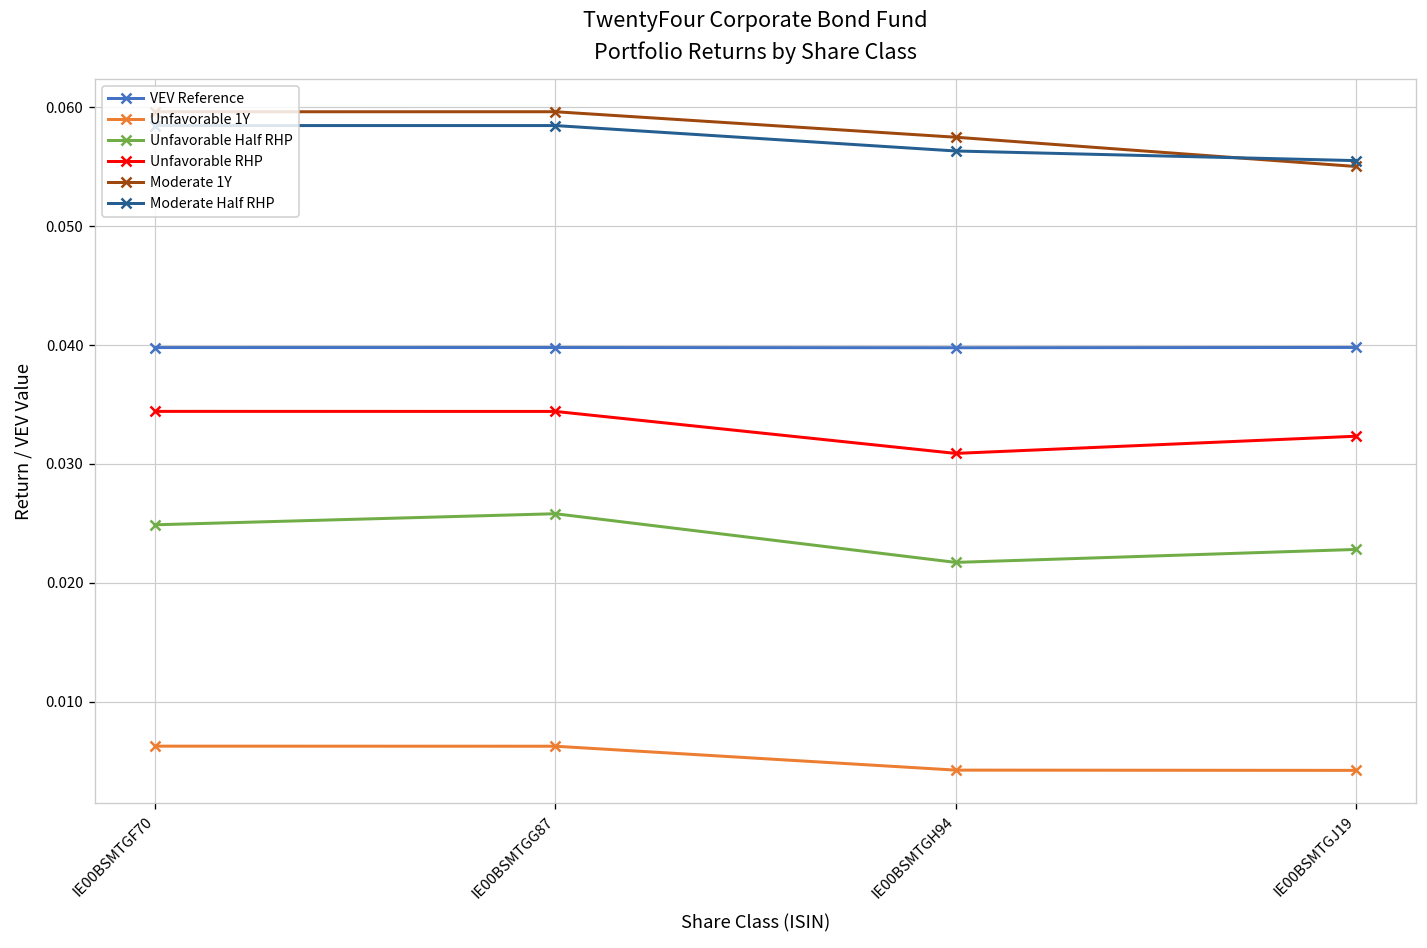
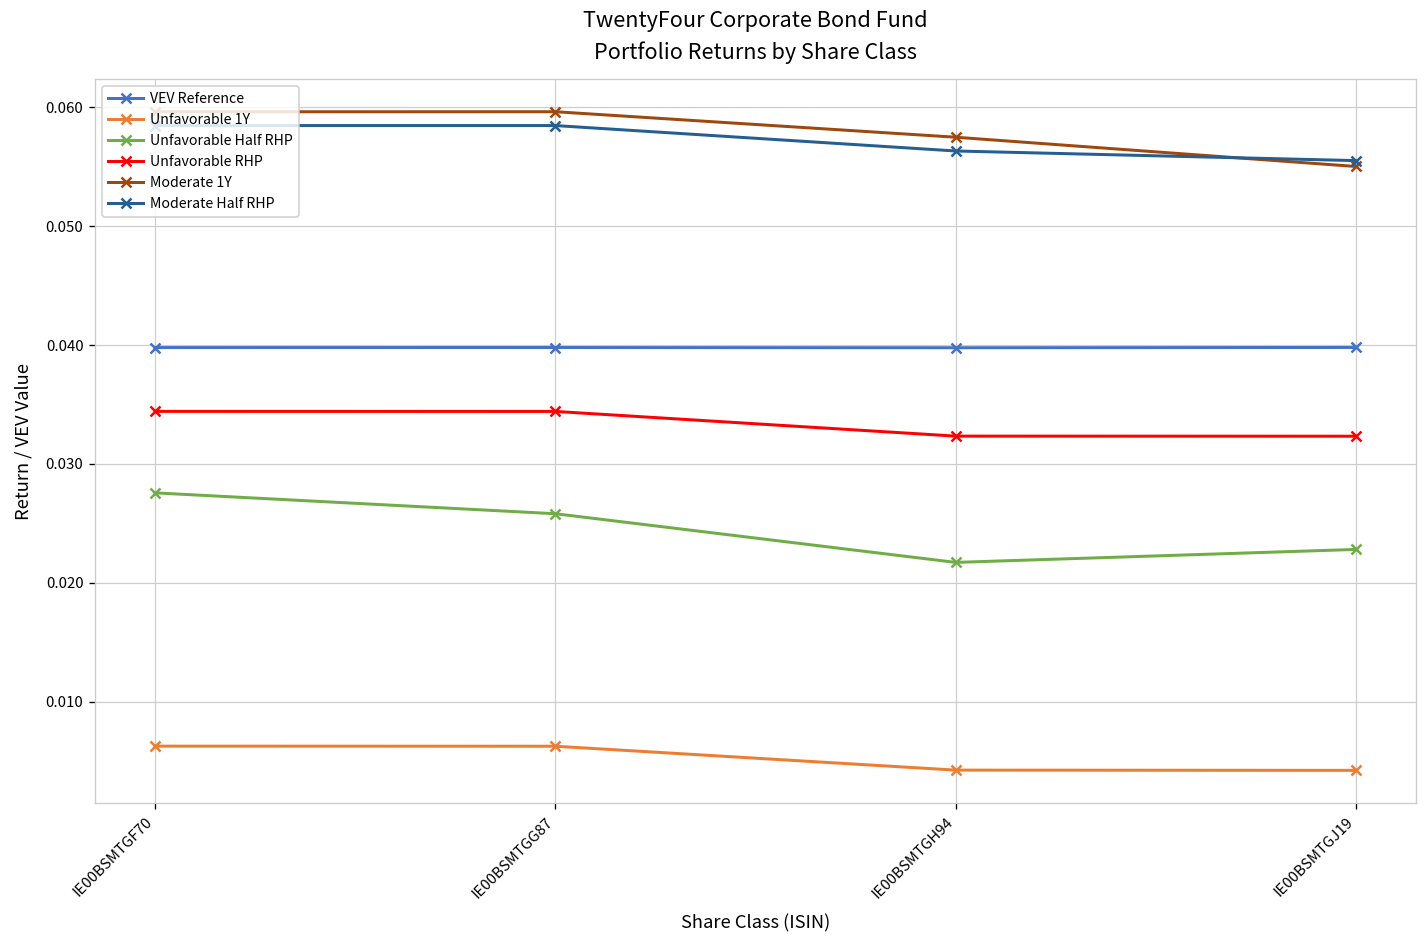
Unfavorable Half RHP, IE00BSMTGF70: 0.025 -> 0.028
Unfavorable RHP, IE00BSMTGH94: 0.031 -> 0.032
